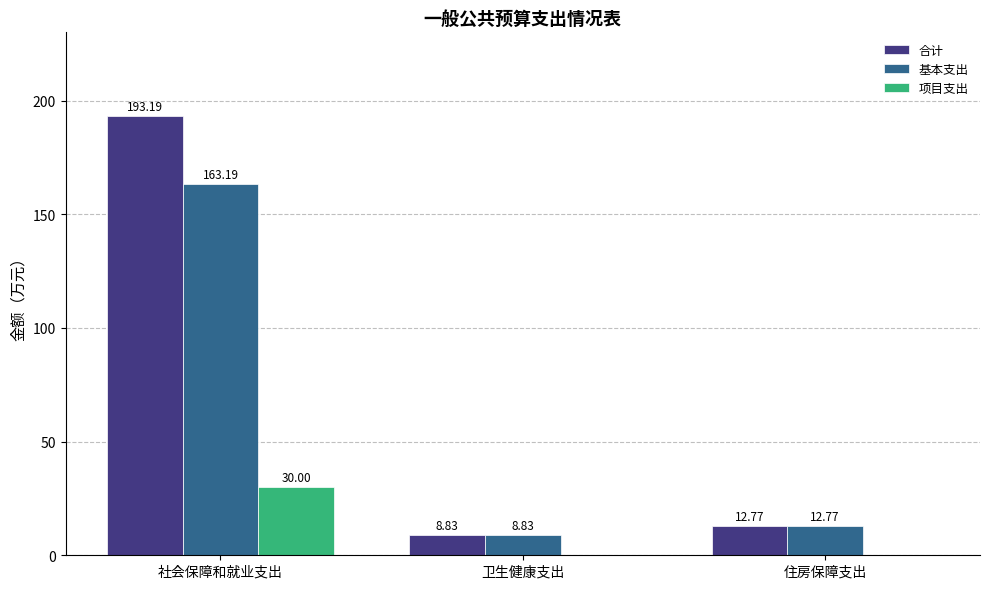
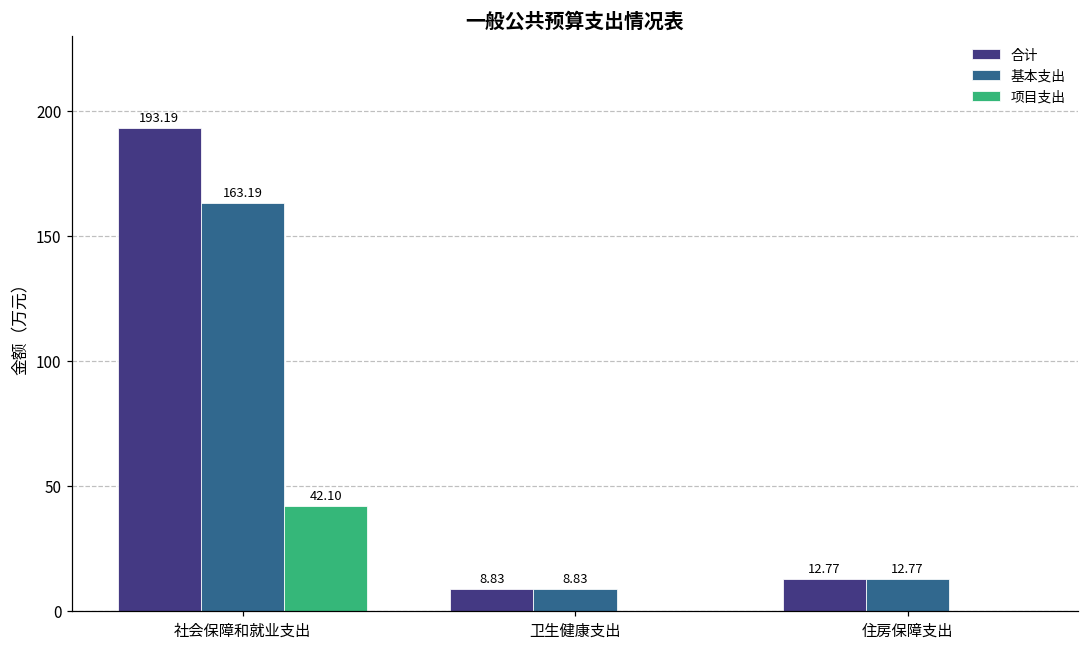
项目支出, 社会保障和就业支出: 30.00 -> 42.10
